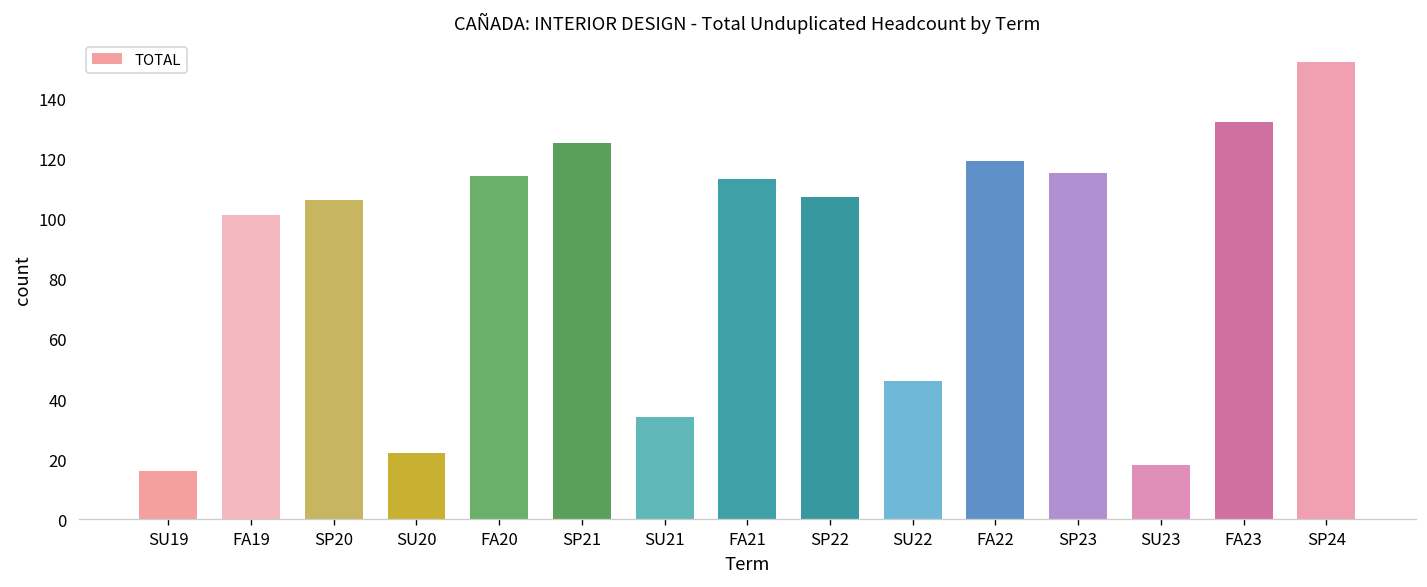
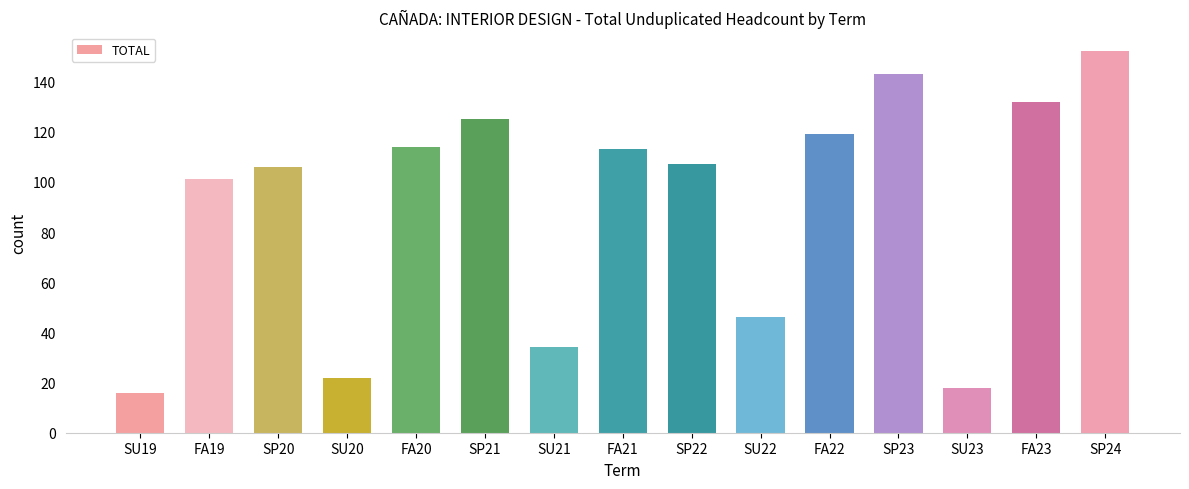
SP23: 115 -> 143
